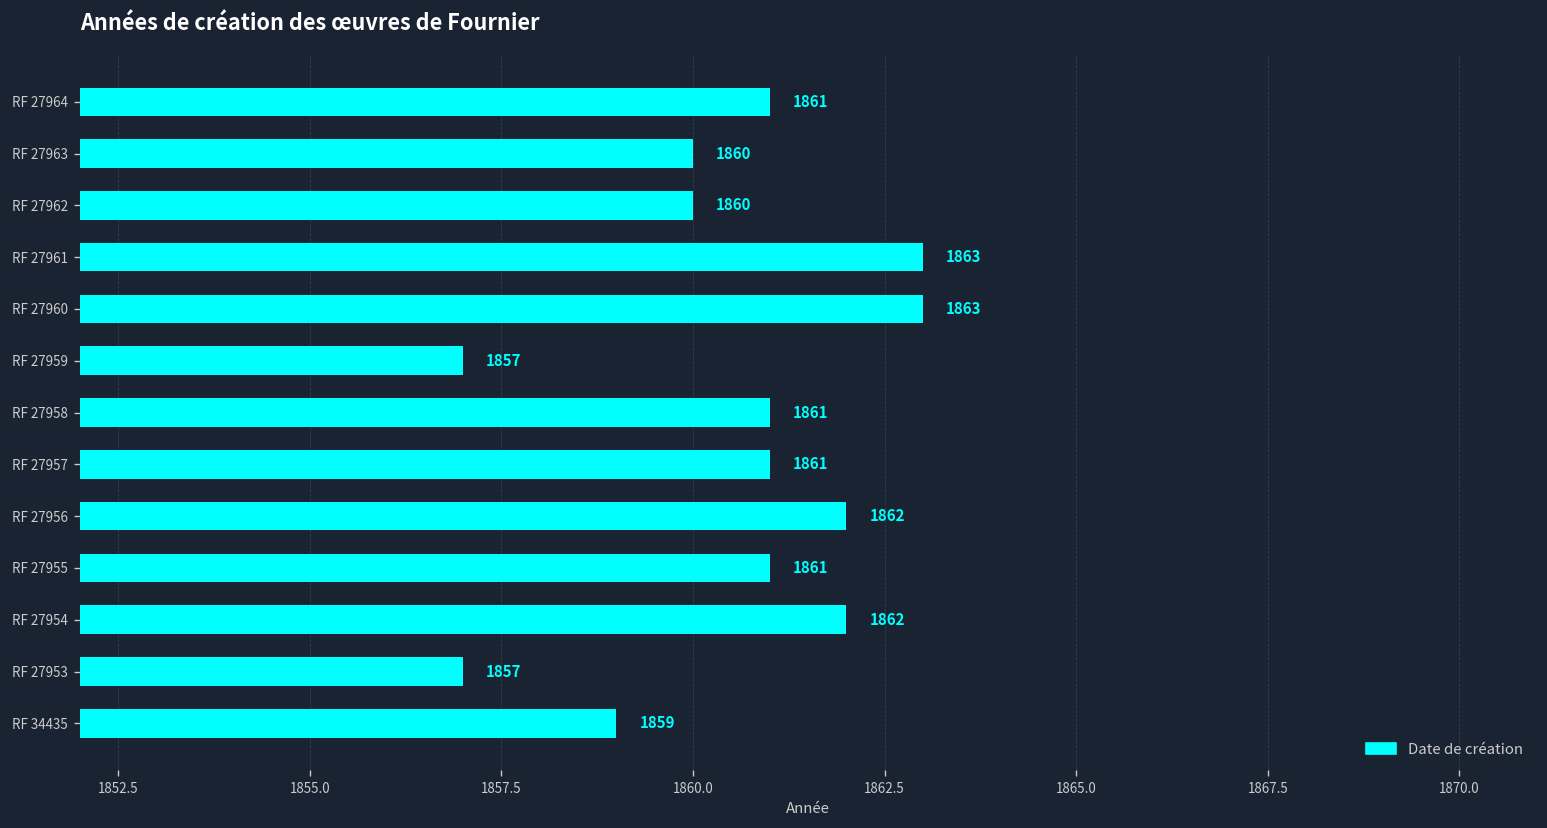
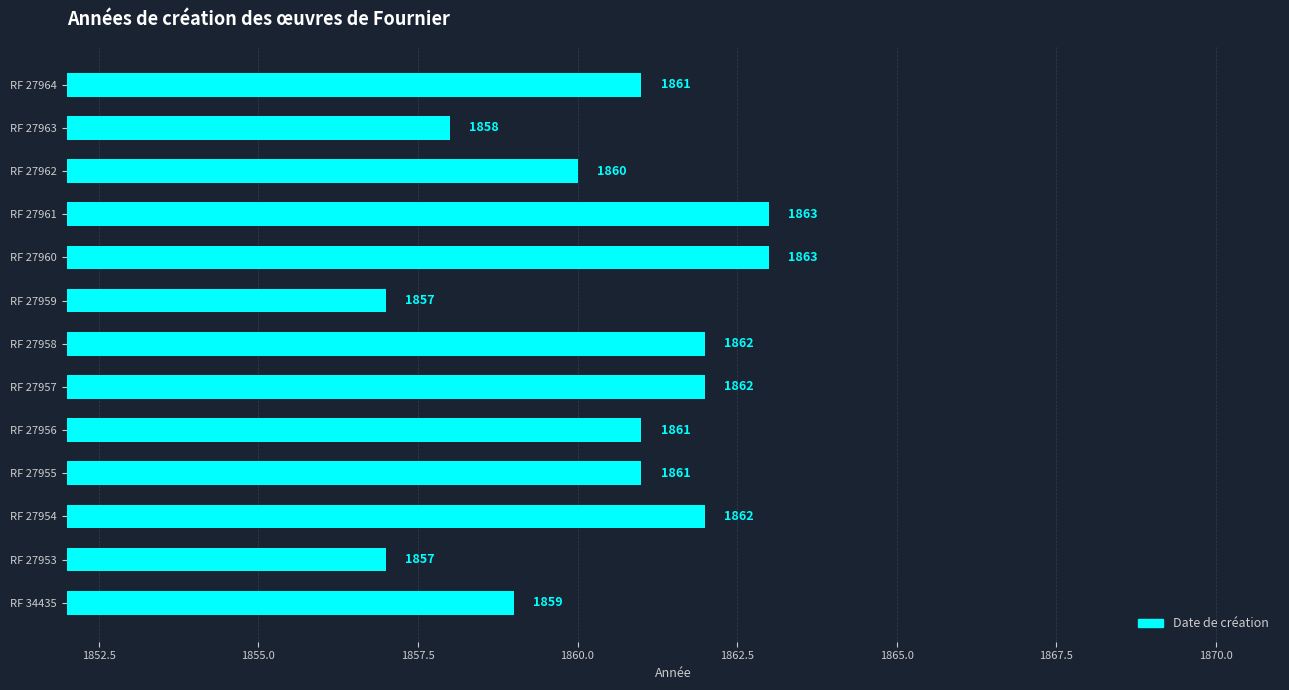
RF 27963: 1860 -> 1858
RF 27958: 1861 -> 1862
RF 27957: 1861 -> 1862
RF 27956: 1862 -> 1861
